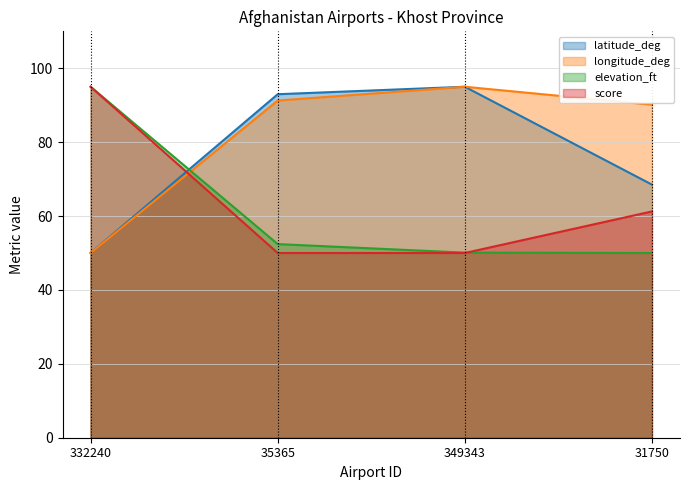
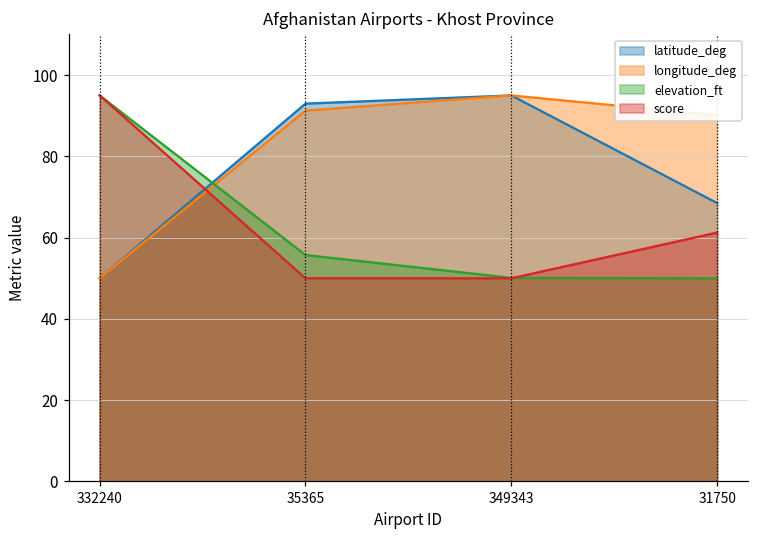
elevation_ft, 35365: 52 -> 56
